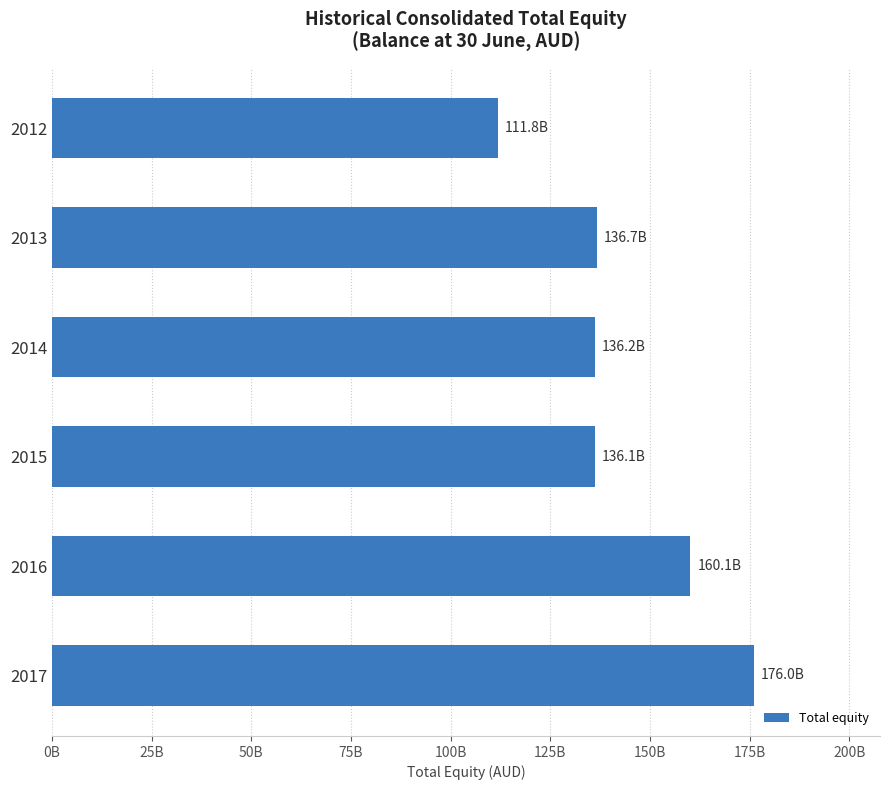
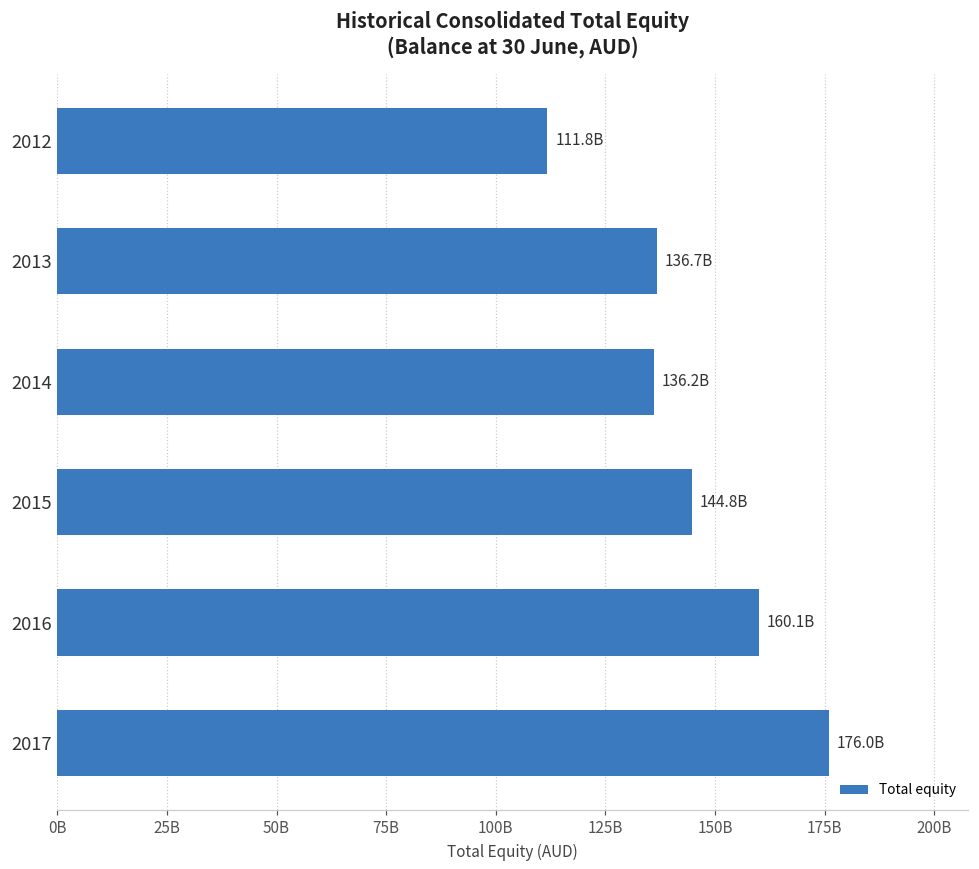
2015: 136.1B -> 144.8B
